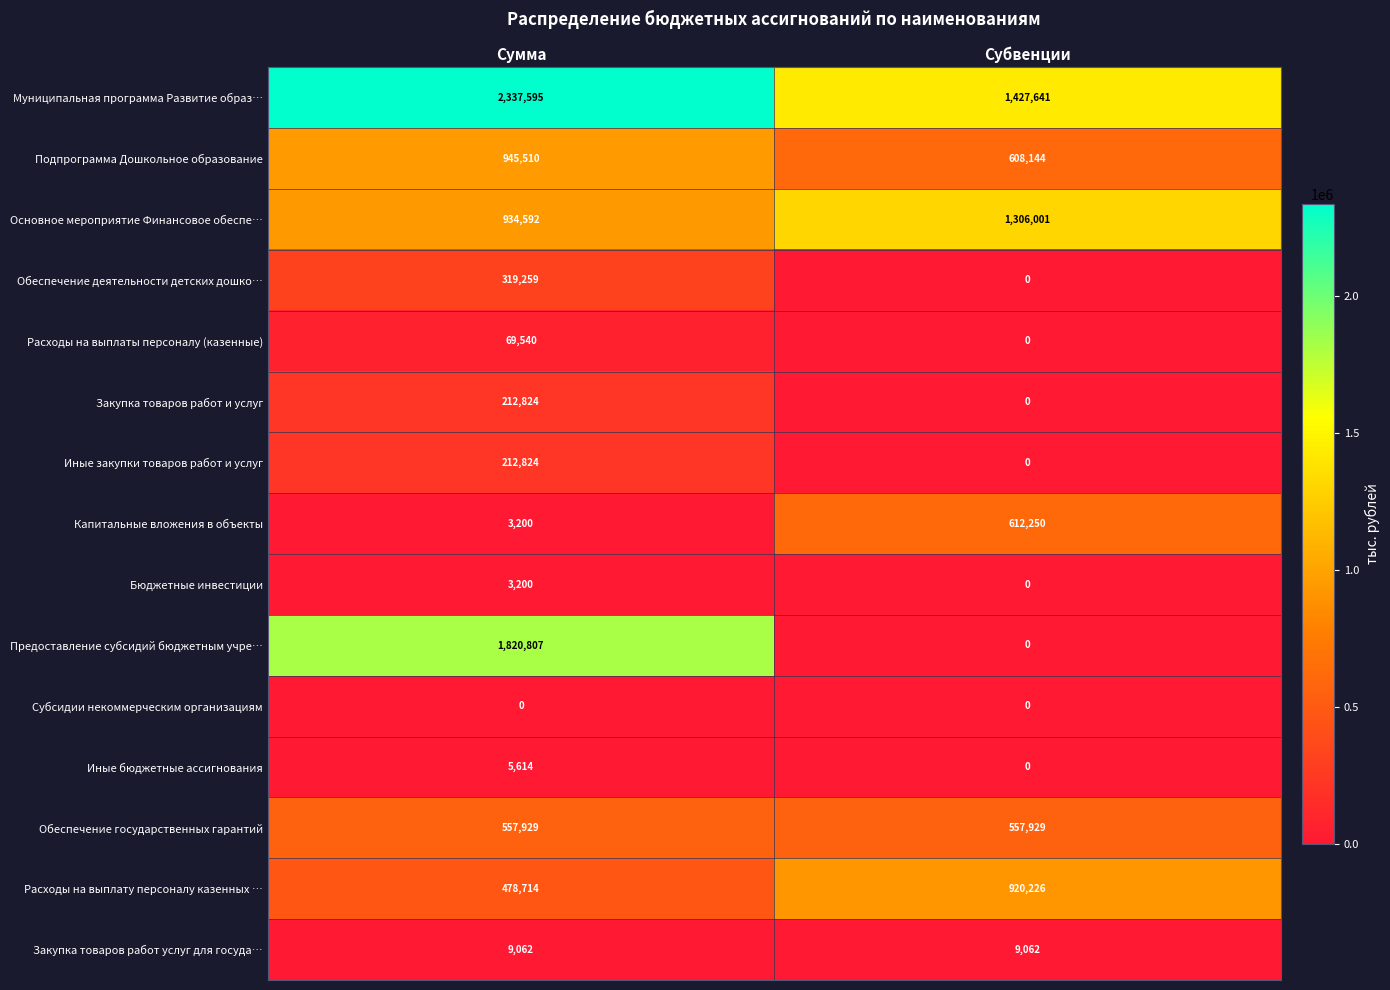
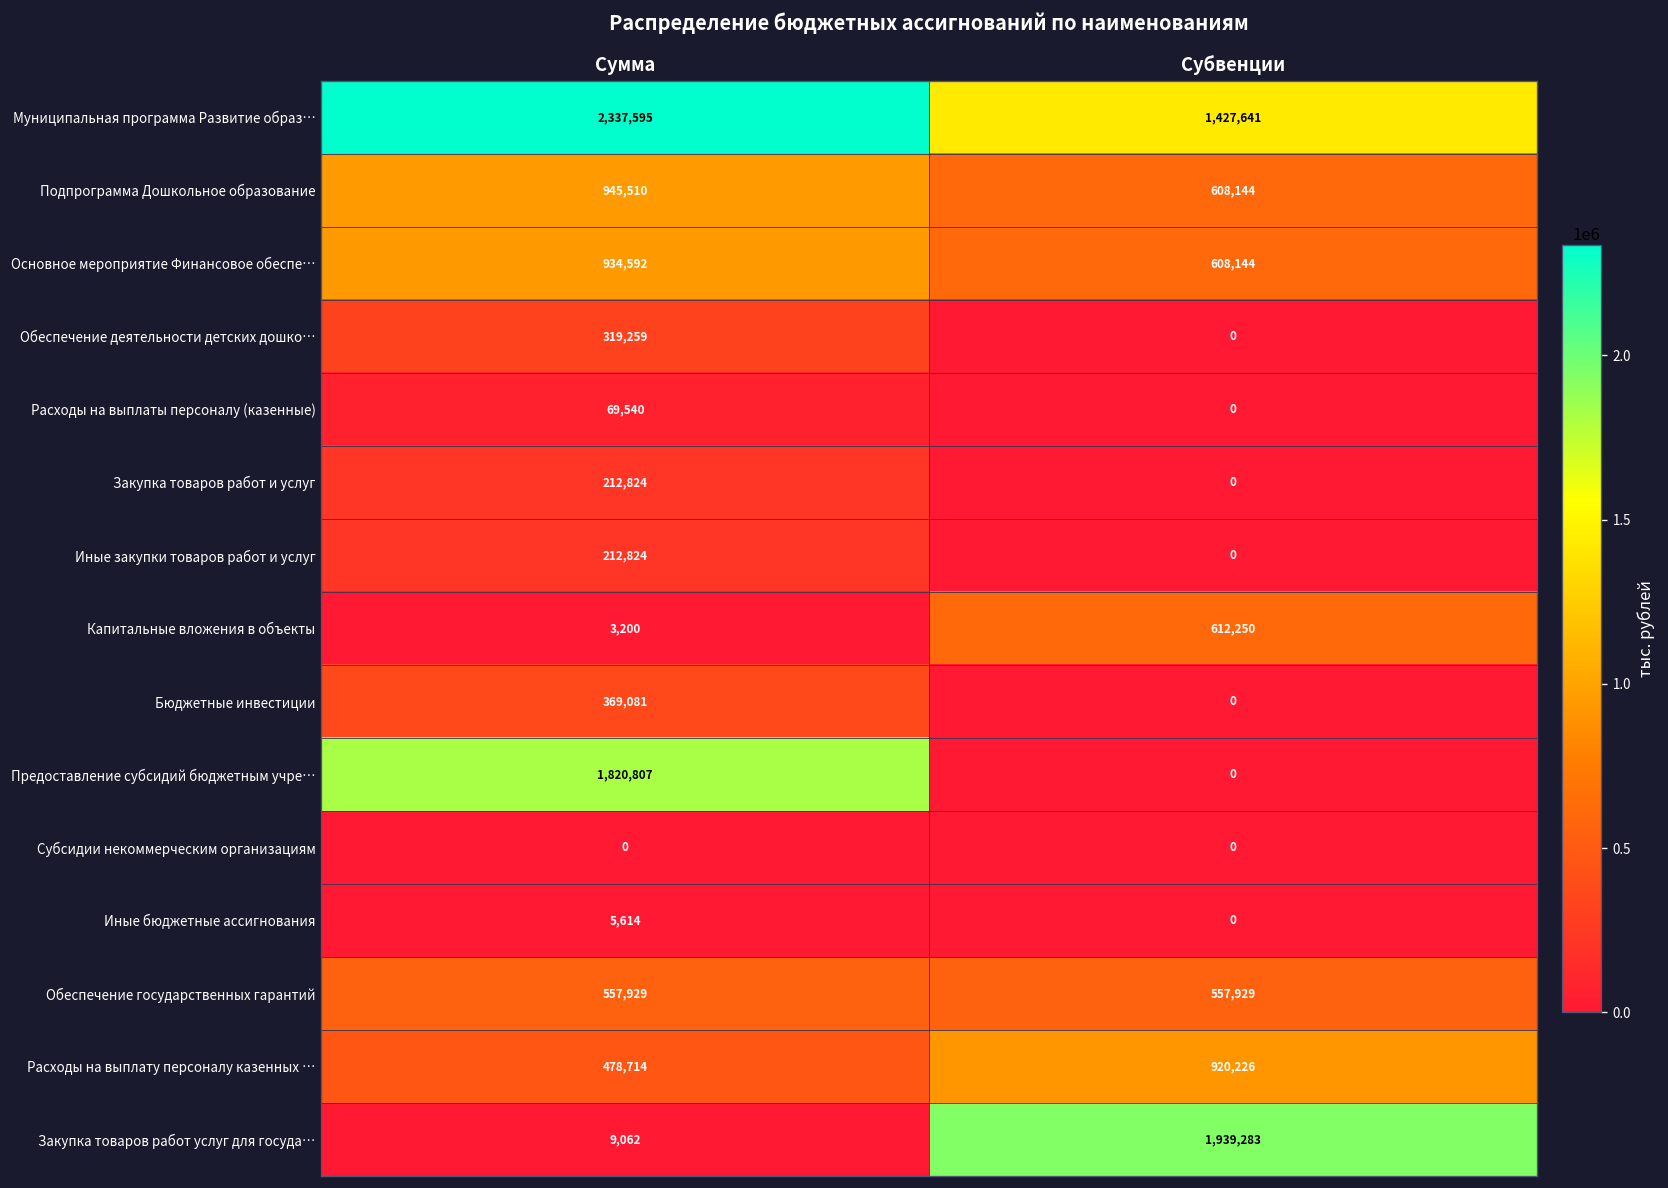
Основное мероприятие Финансовое обеспе…, Субвенции: 1,306,001 -> 608,144
Бюджетные инвестиции, Сумма: 3,200 -> 369,081
Закупка товаров работ услуг для госуда…, Субвенции: 9,062 -> 1,939,283
